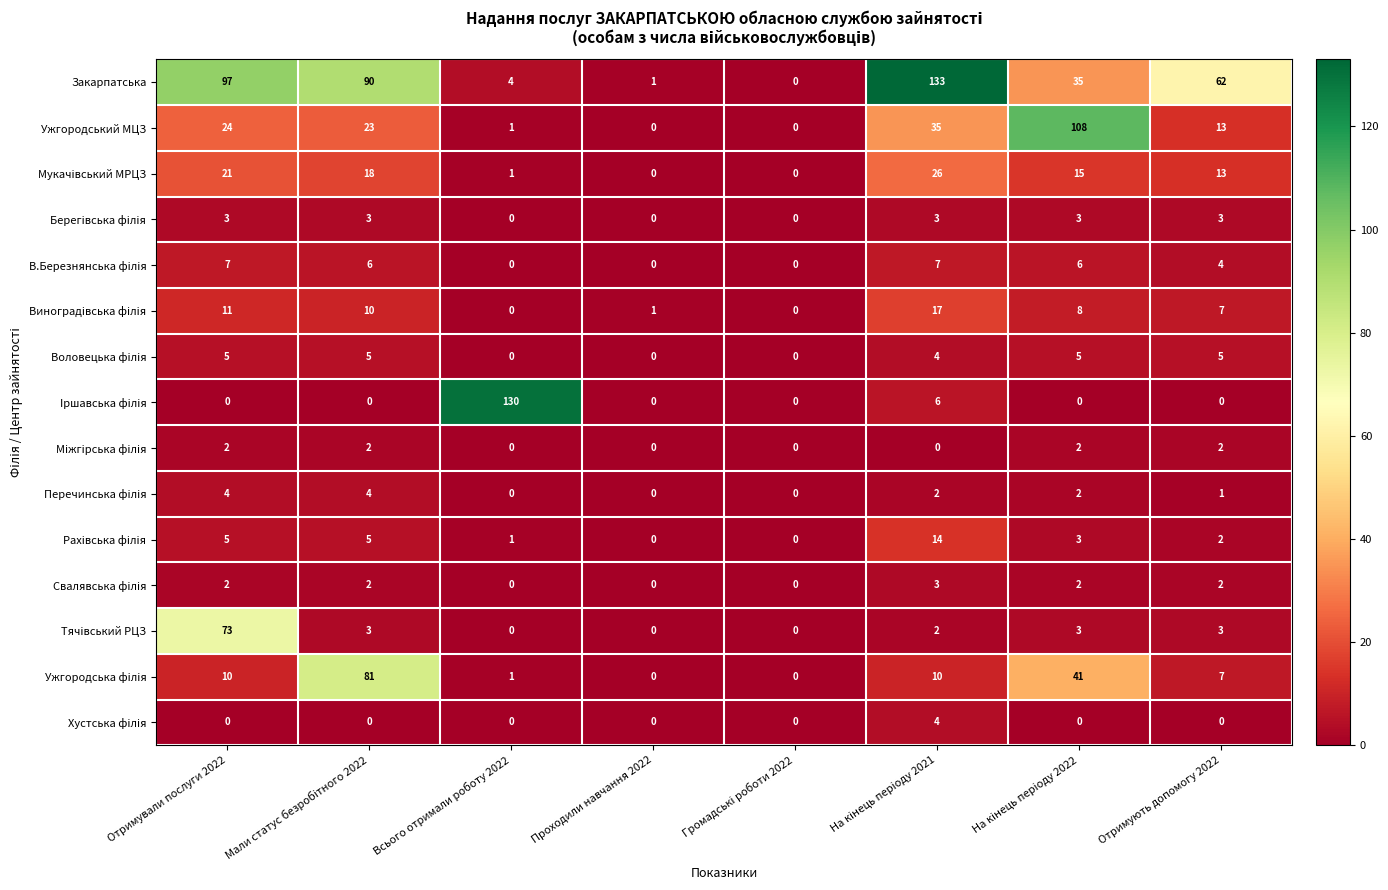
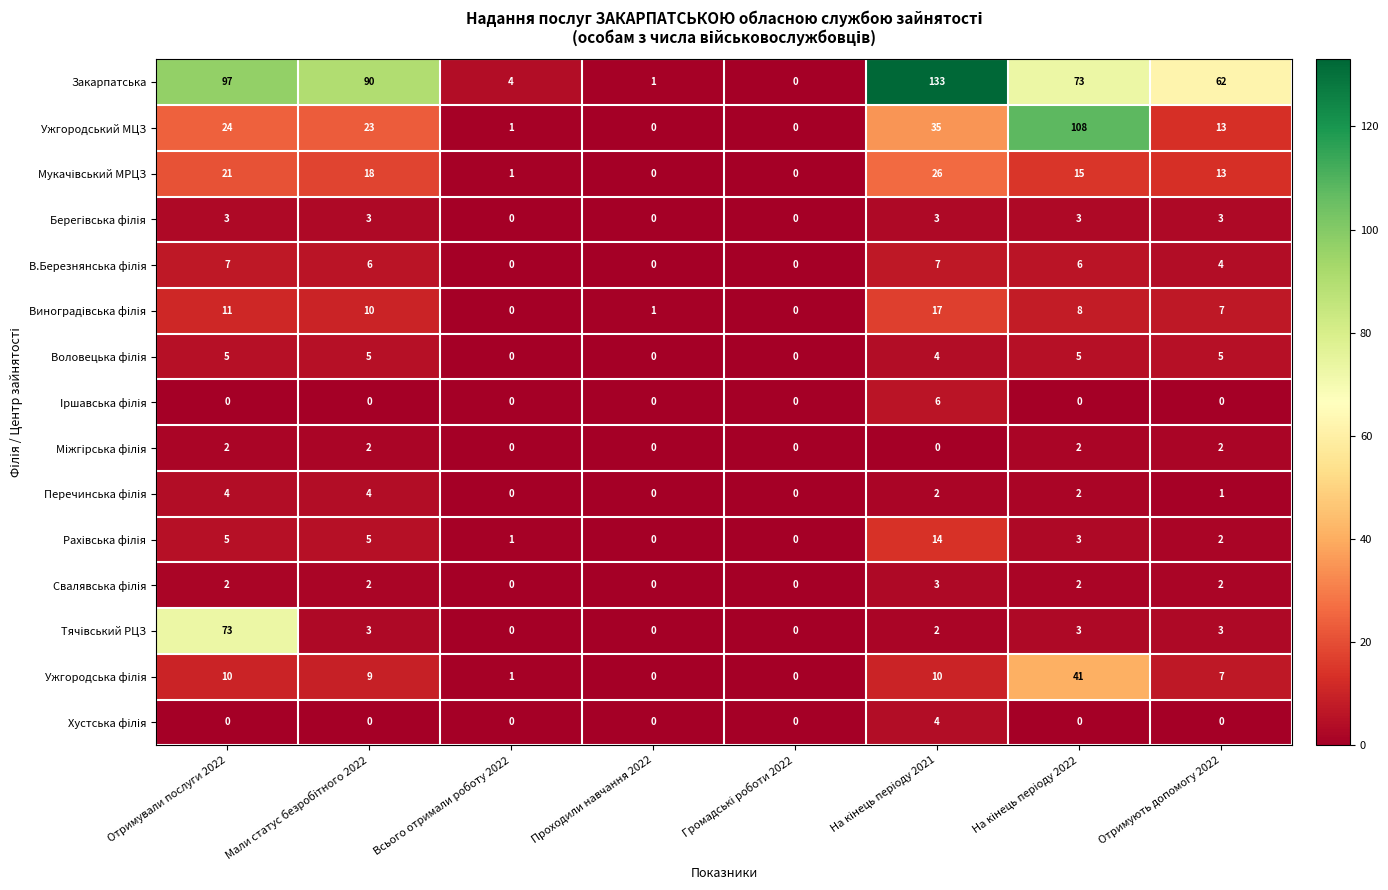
Закарпатська, На кінець періоду 2022: 35 -> 73
Іршавська філія, Всього отримали роботу 2022: 130 -> 0
Ужгородська філія, Мали статус безробітного 2022: 81 -> 9
